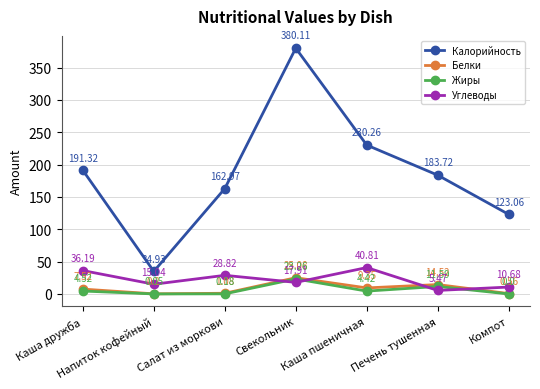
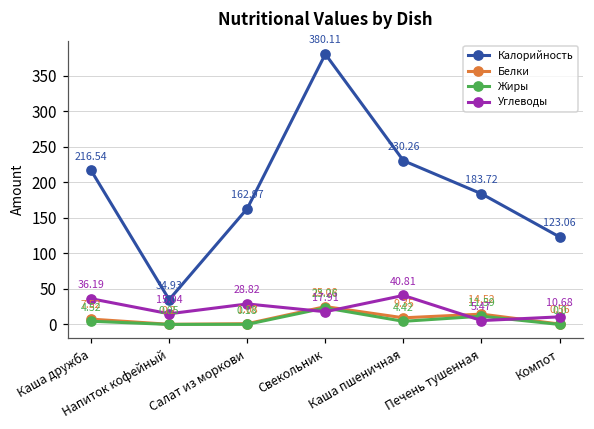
Калорийность, Каша дружба: 191.32 -> 216.54
